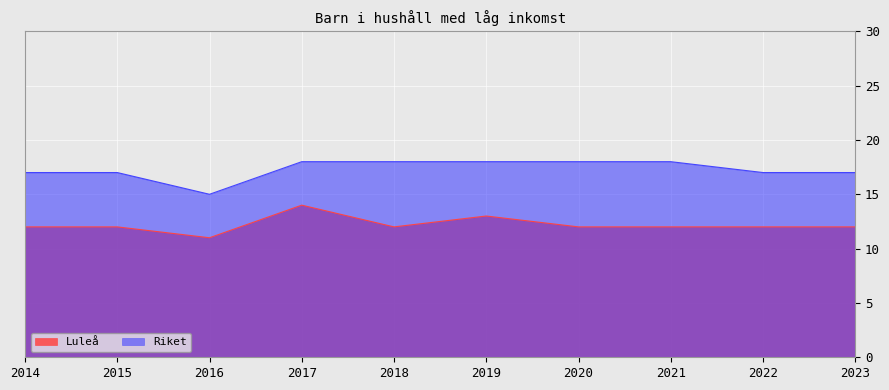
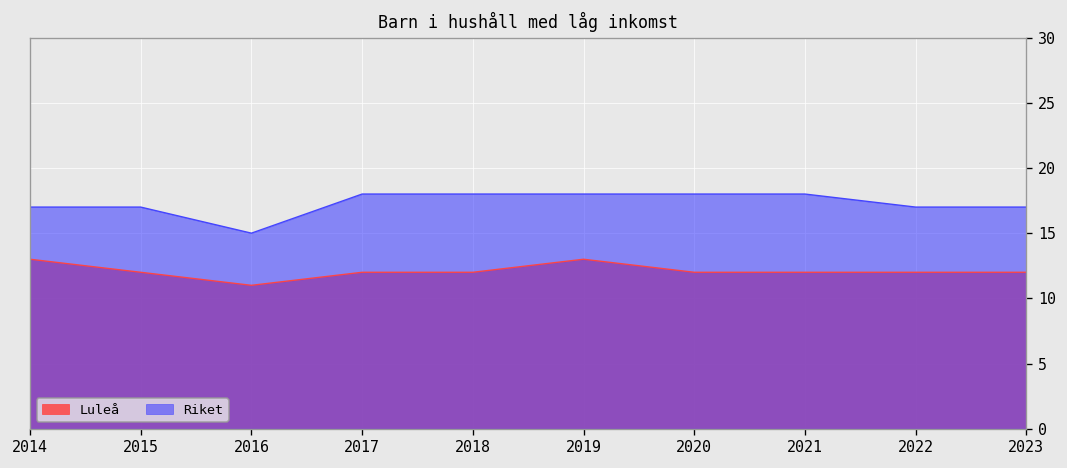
Luleå, 2014: 12 -> 13
Luleå, 2017: 14 -> 12
